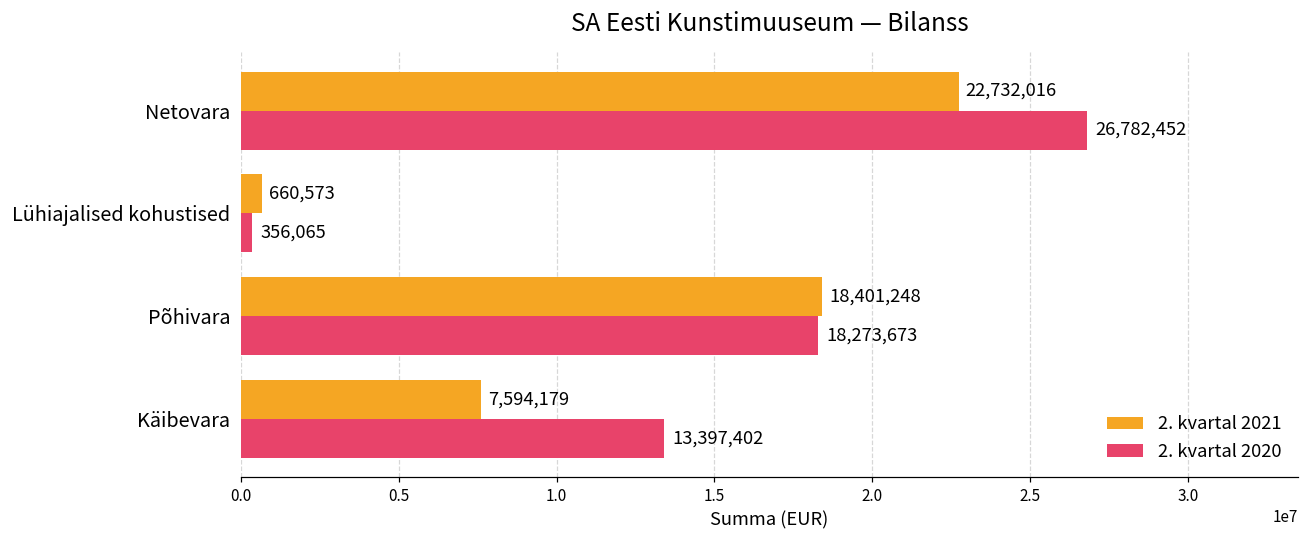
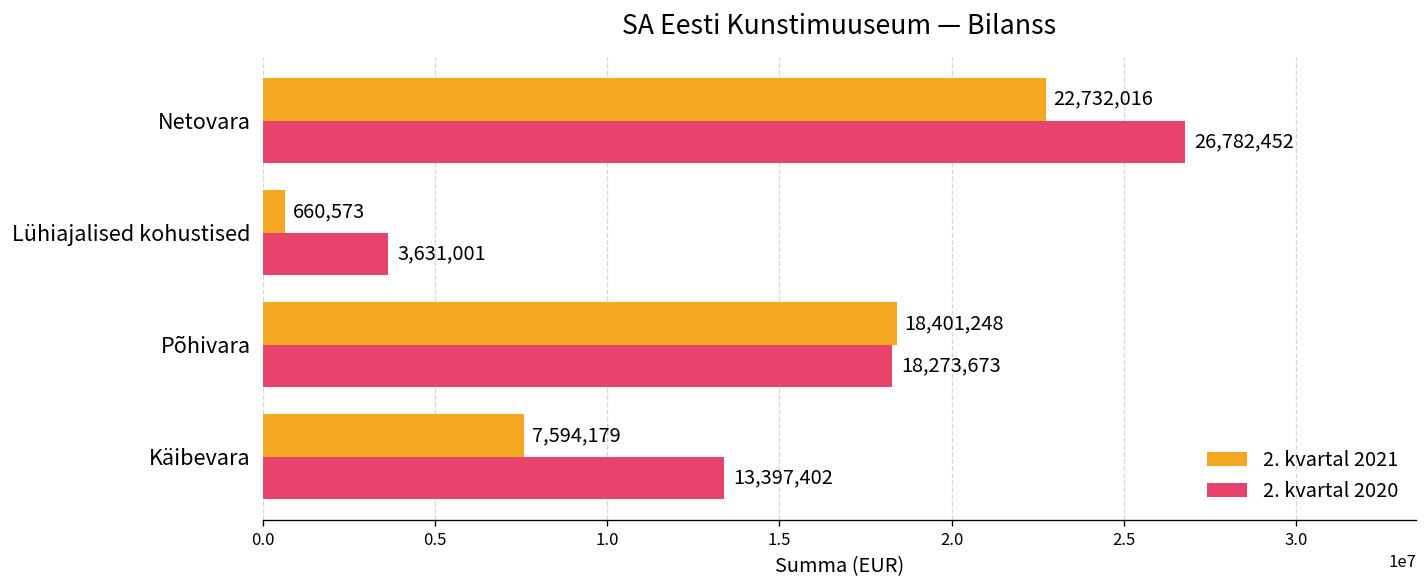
2. kvartal 2020, Lühiajalised kohustised: 356,065 -> 3,631,001
